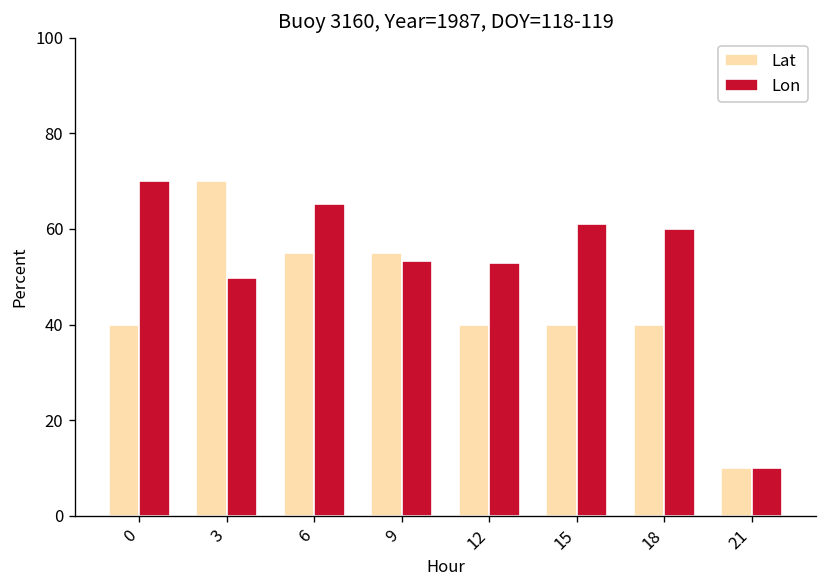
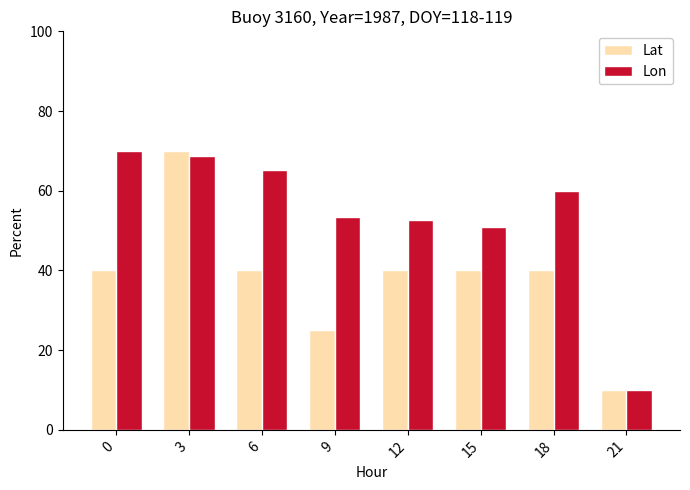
Lon, 3: 50 -> 69
Lat, 6: 55 -> 40
Lat, 9: 55 -> 25
Lon, 15: 61 -> 51
